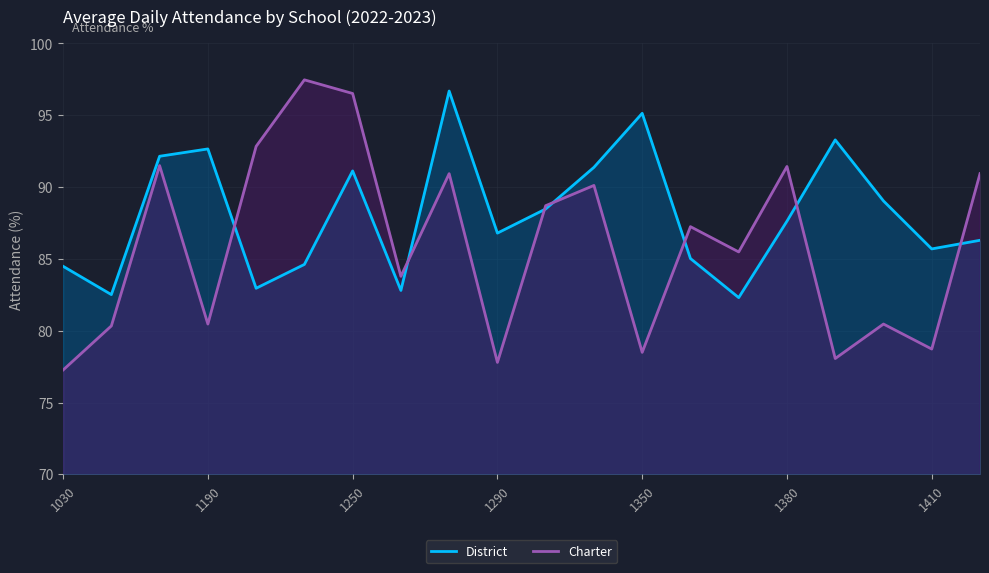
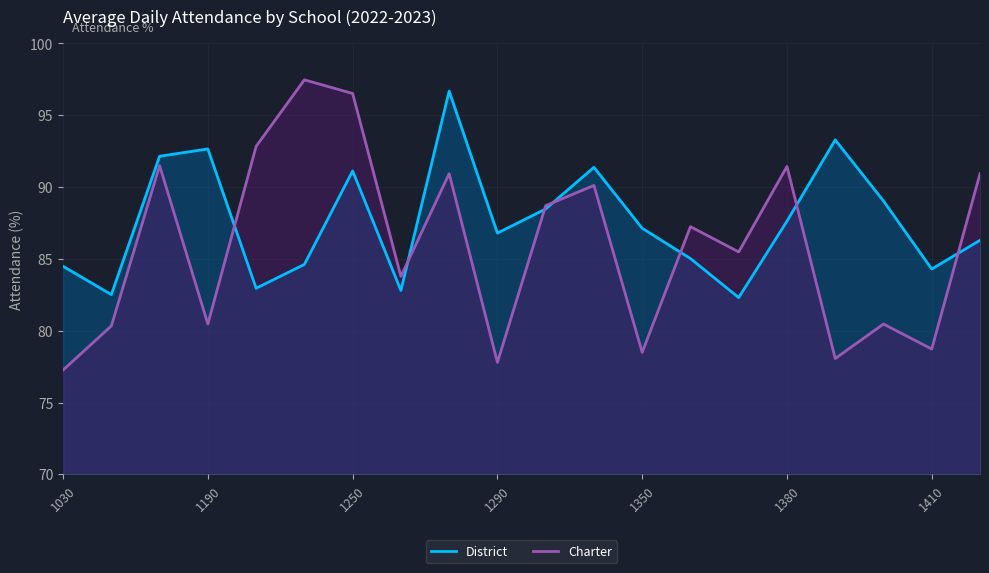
District, 1350: 95.1 -> 87.1
District, 1410: 85.7 -> 84.3
